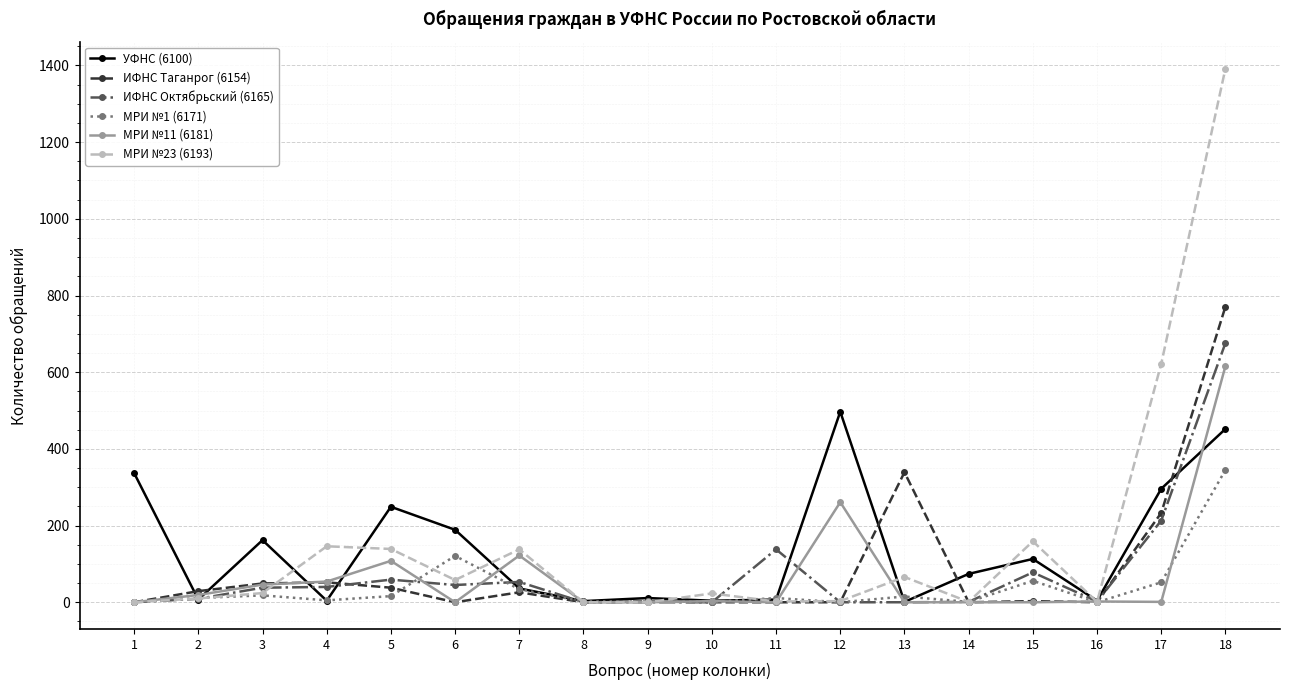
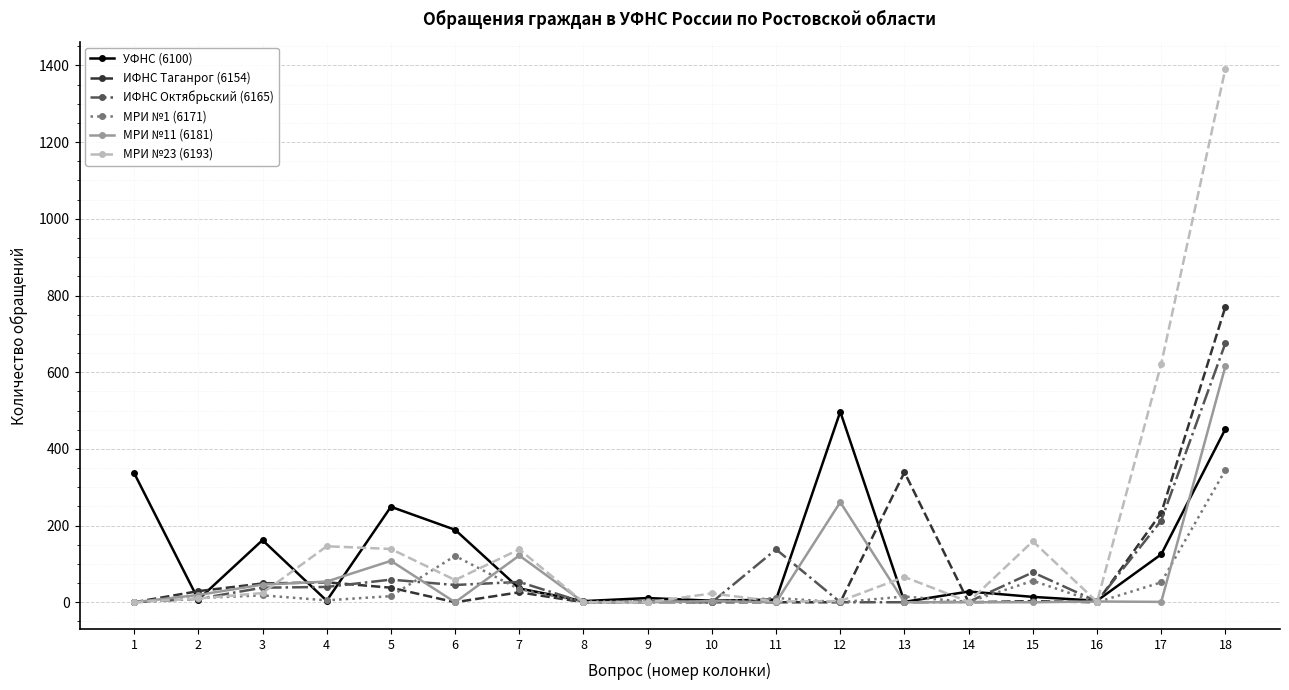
УФНС (6100), 14: 70 -> 30
УФНС (6100), 15: 110 -> 10
УФНС (6100), 17: 300 -> 130
